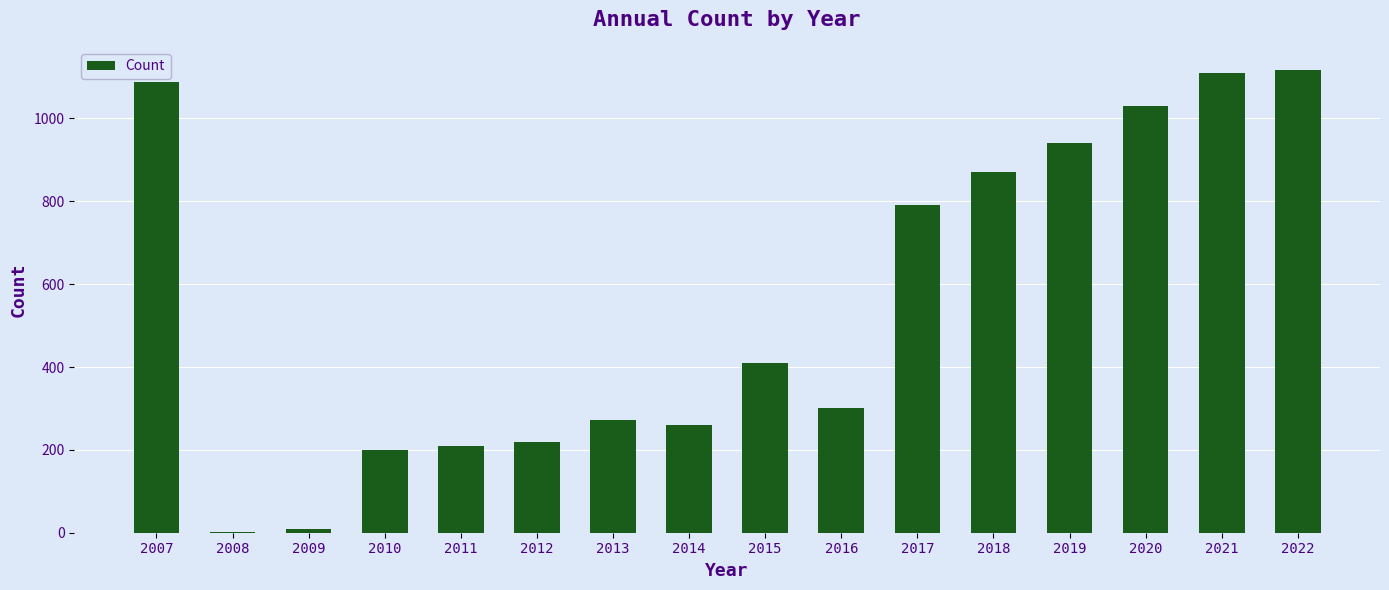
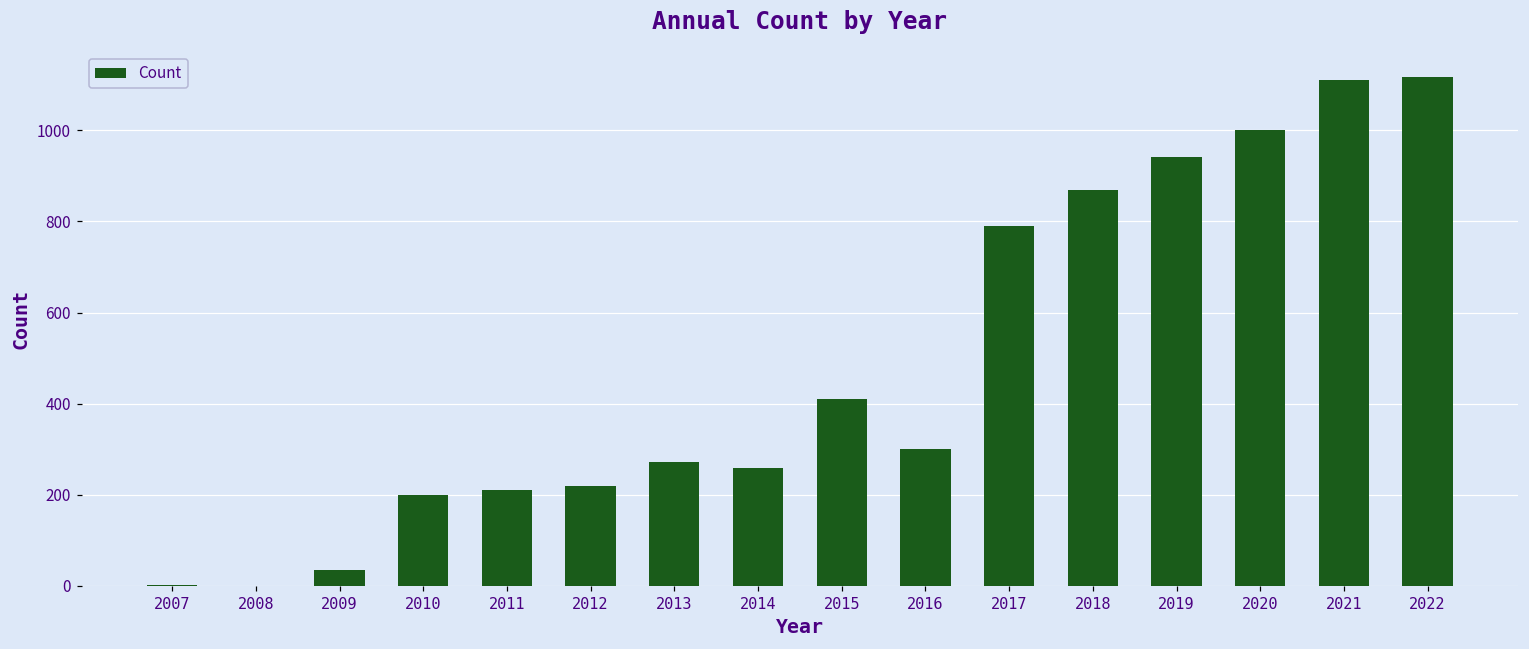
2007: 1090 -> 0
2009: 10 -> 40
2020: 1030 -> 1000
